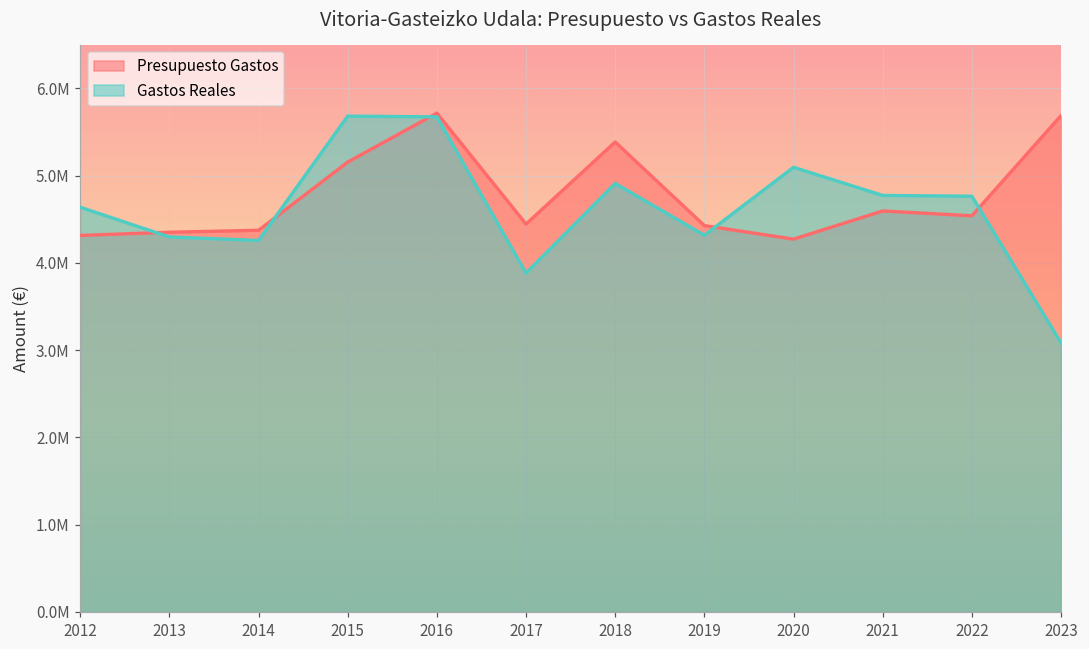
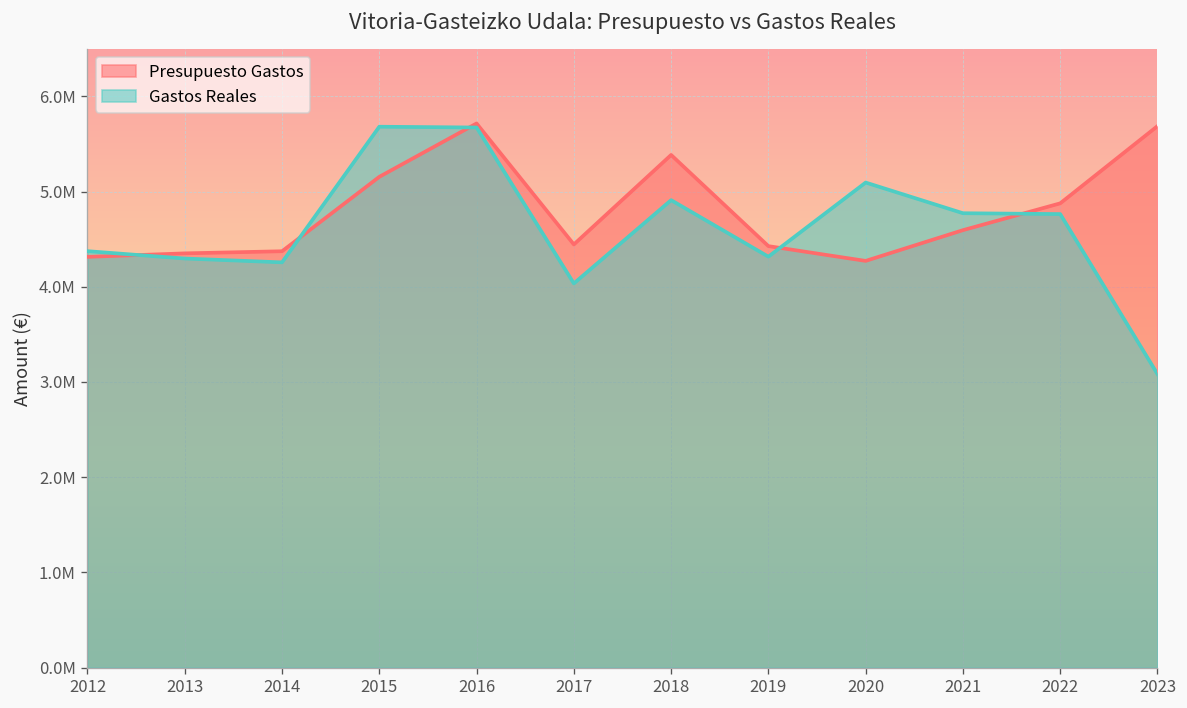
Gastos Reales, 2012: 4600000 -> 4400000
Gastos Reales, 2017: 3900000 -> 4000000
Presupuesto Gastos, 2022: 4500000 -> 4900000
